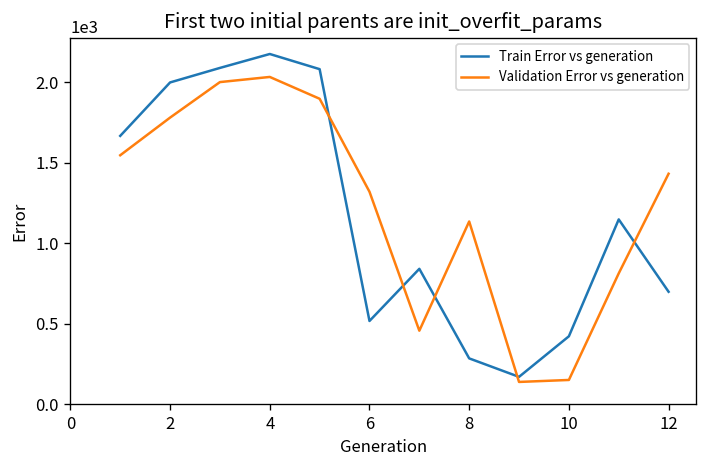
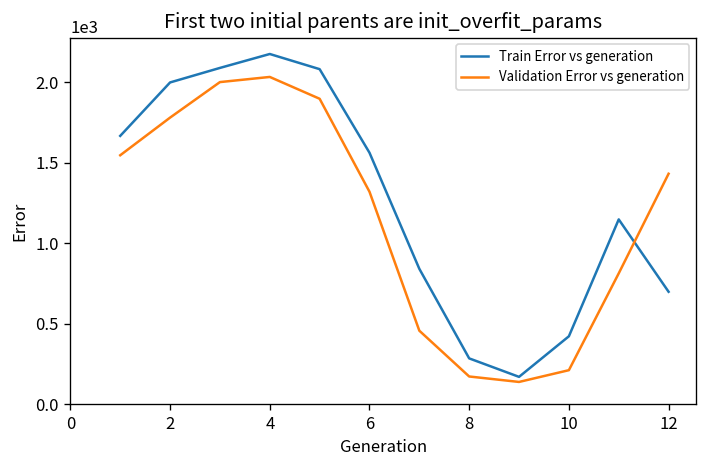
Train Error vs generation, 6: 520 -> 1560
Validation Error vs generation, 8: 1140 -> 170
Validation Error vs generation, 10: 150 -> 210
